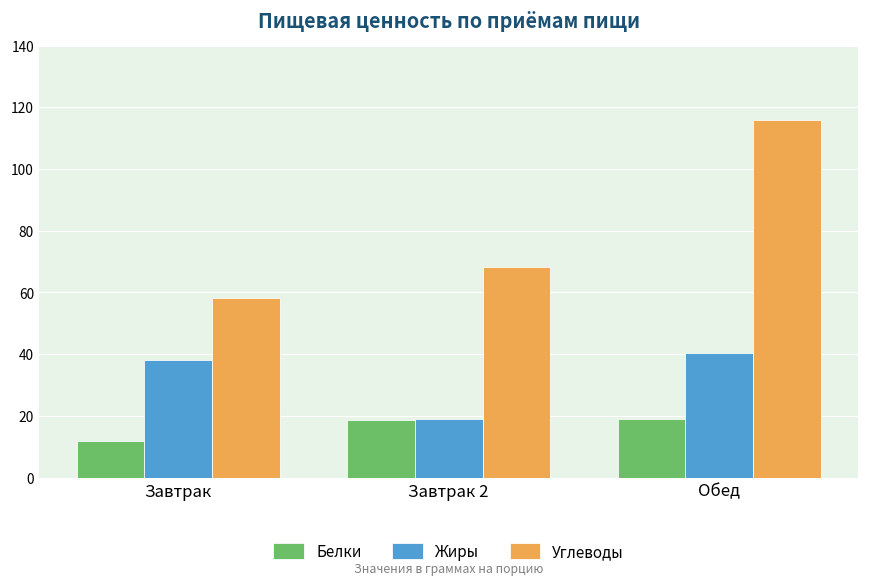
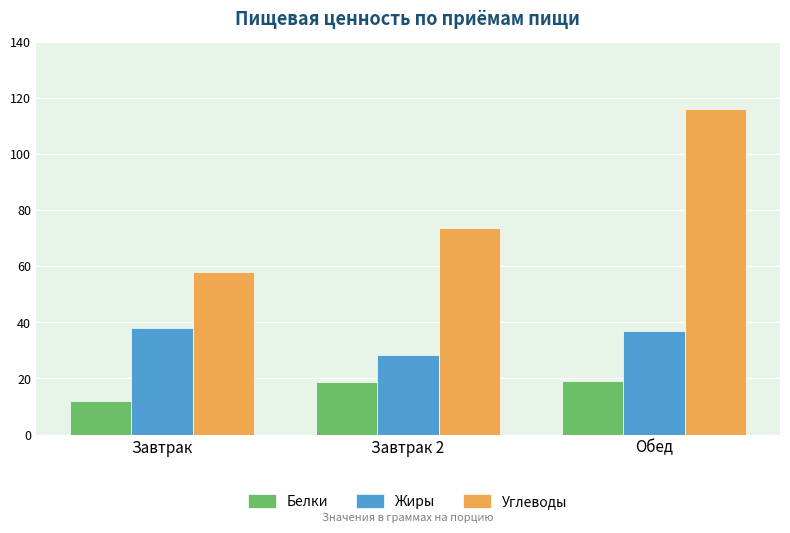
Жиры, Завтрак 2: 19 -> 28
Углеводы, Завтрак 2: 68 -> 74
Жиры, Обед: 40 -> 37
